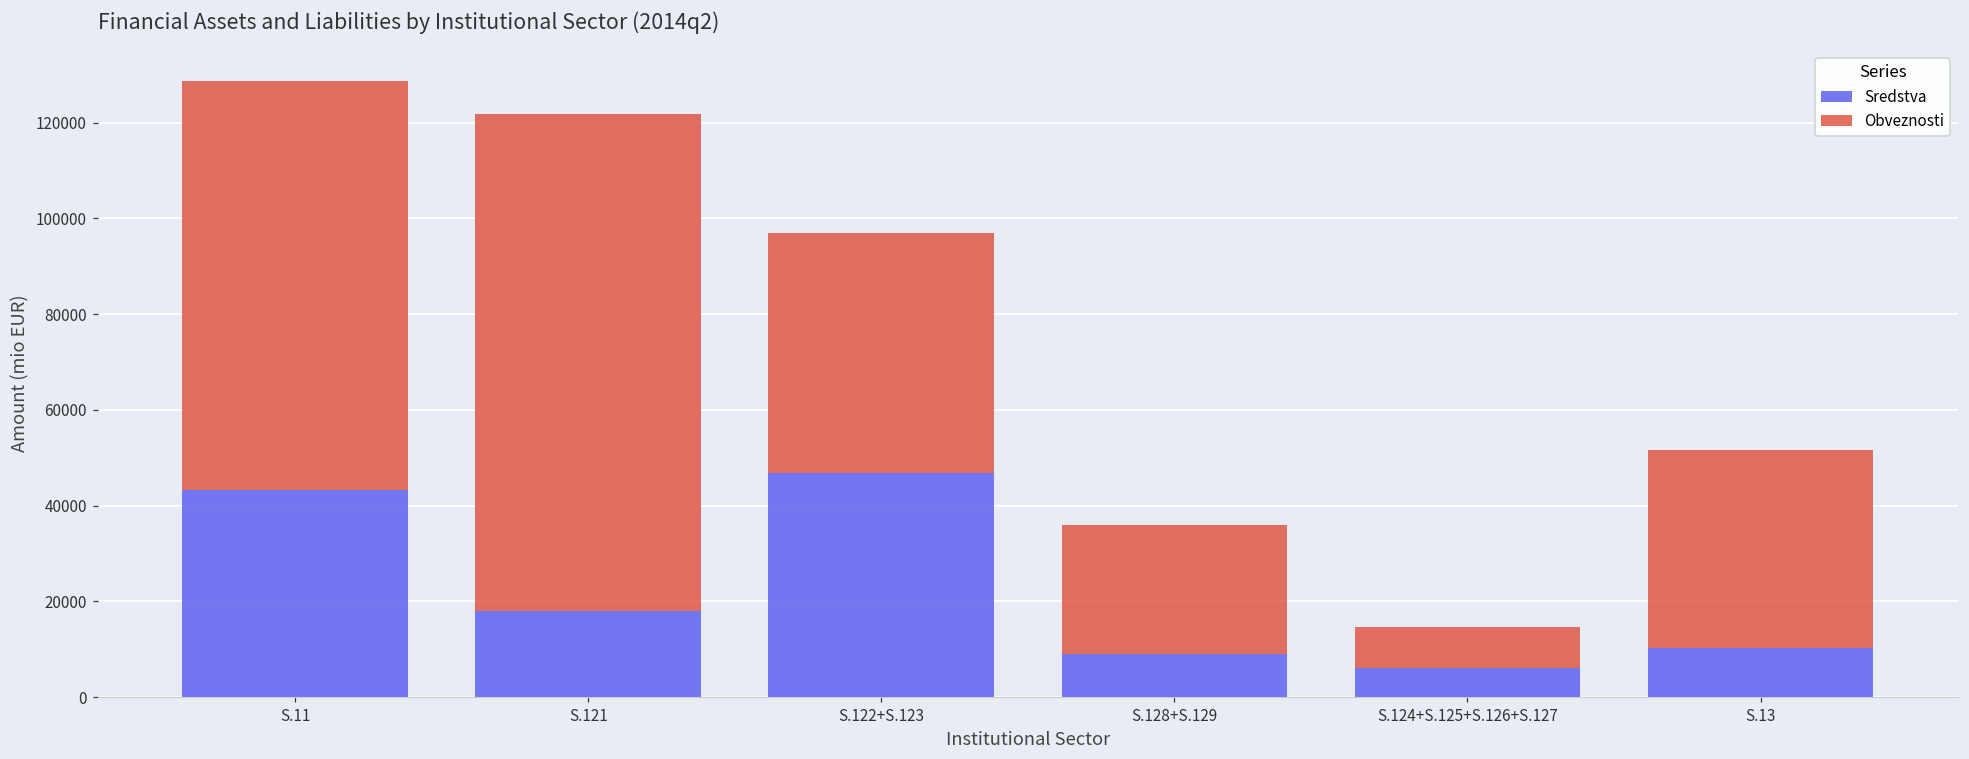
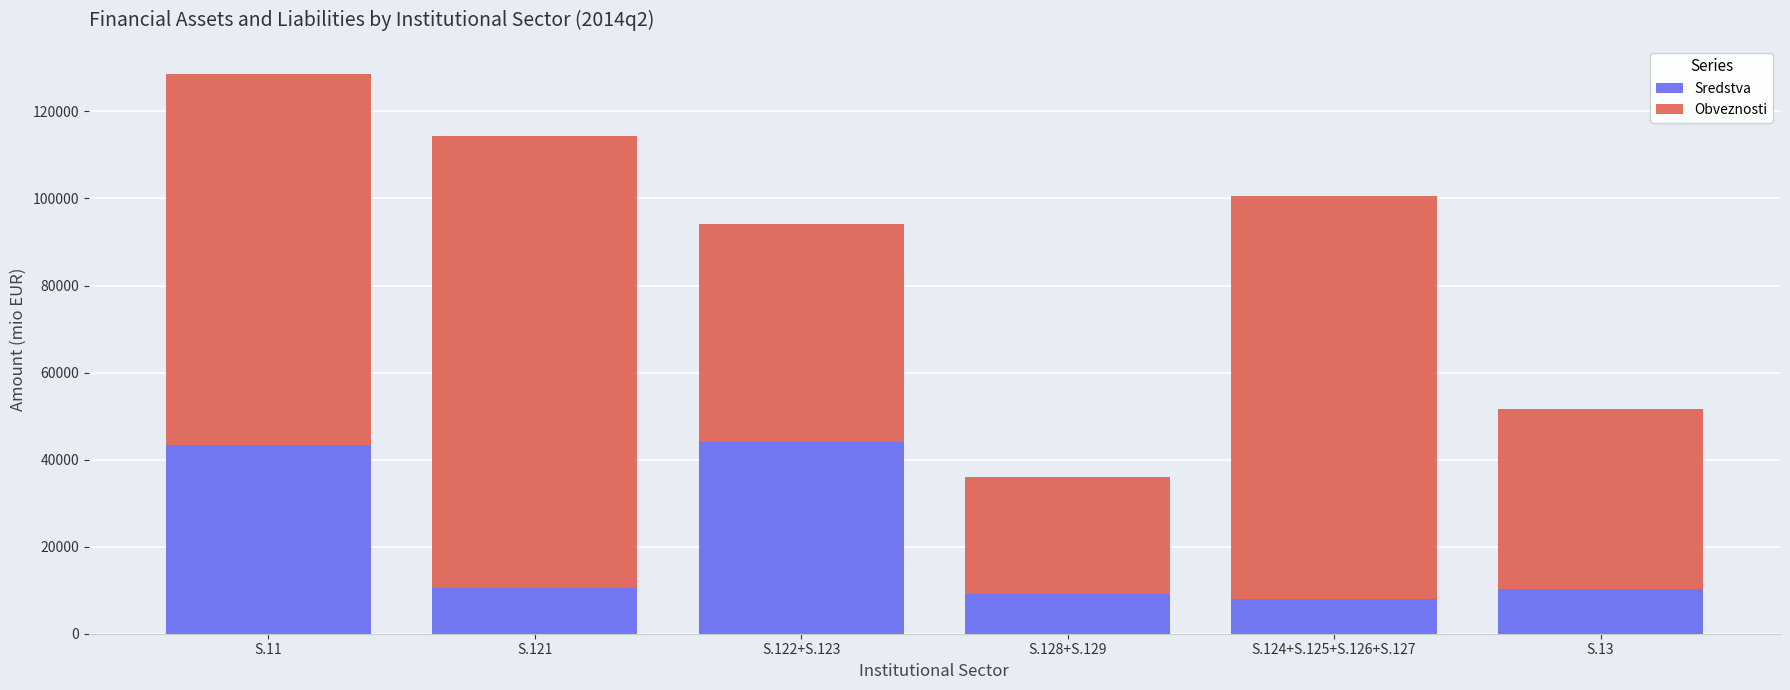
Sredstva, S.121: 18000 -> 11000
Sredstva, S.122+S.123: 47000 -> 44000
Sredstva, S.124+S.125+S.126+S.127: 6000 -> 8000
Obveznosti, S.124+S.125+S.126+S.127: 9000 -> 92000
